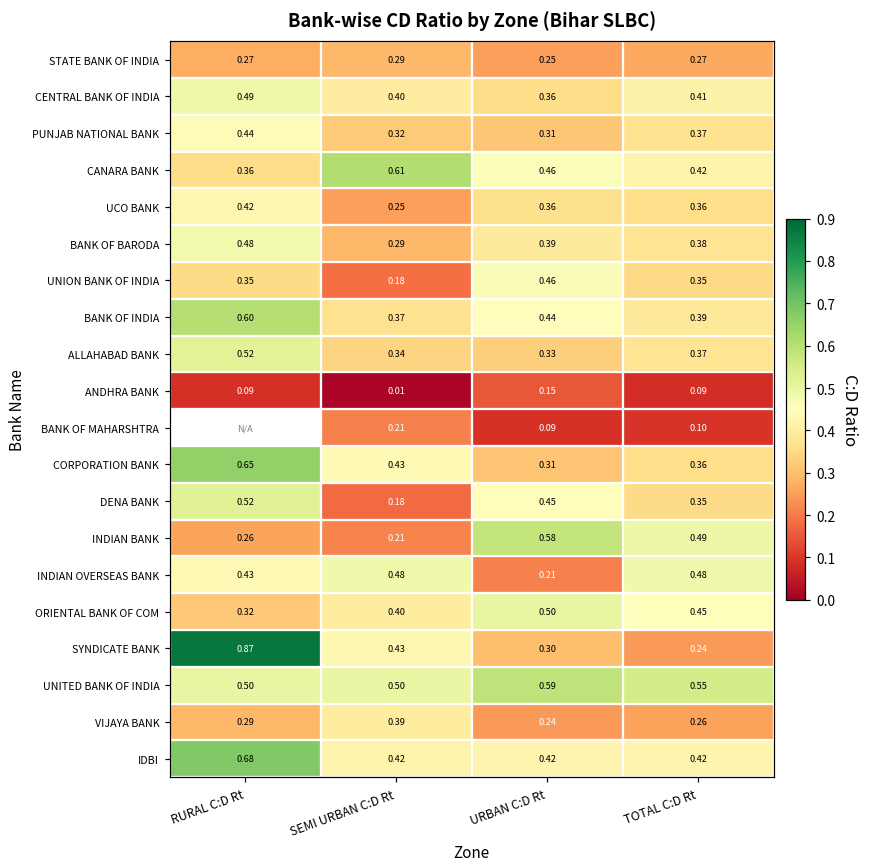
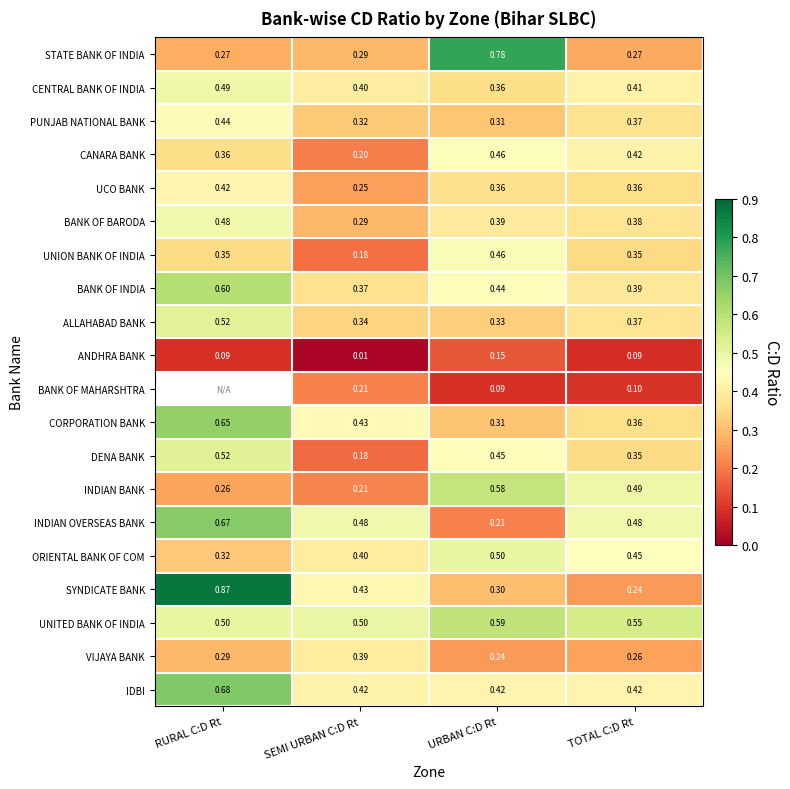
STATE BANK OF INDIA, URBAN C:D Rt: 0.25 -> 0.78
CANARA BANK, SEMI URBAN C:D Rt: 0.61 -> 0.20
INDIAN OVERSEAS BANK, RURAL C:D Rt: 0.43 -> 0.67
